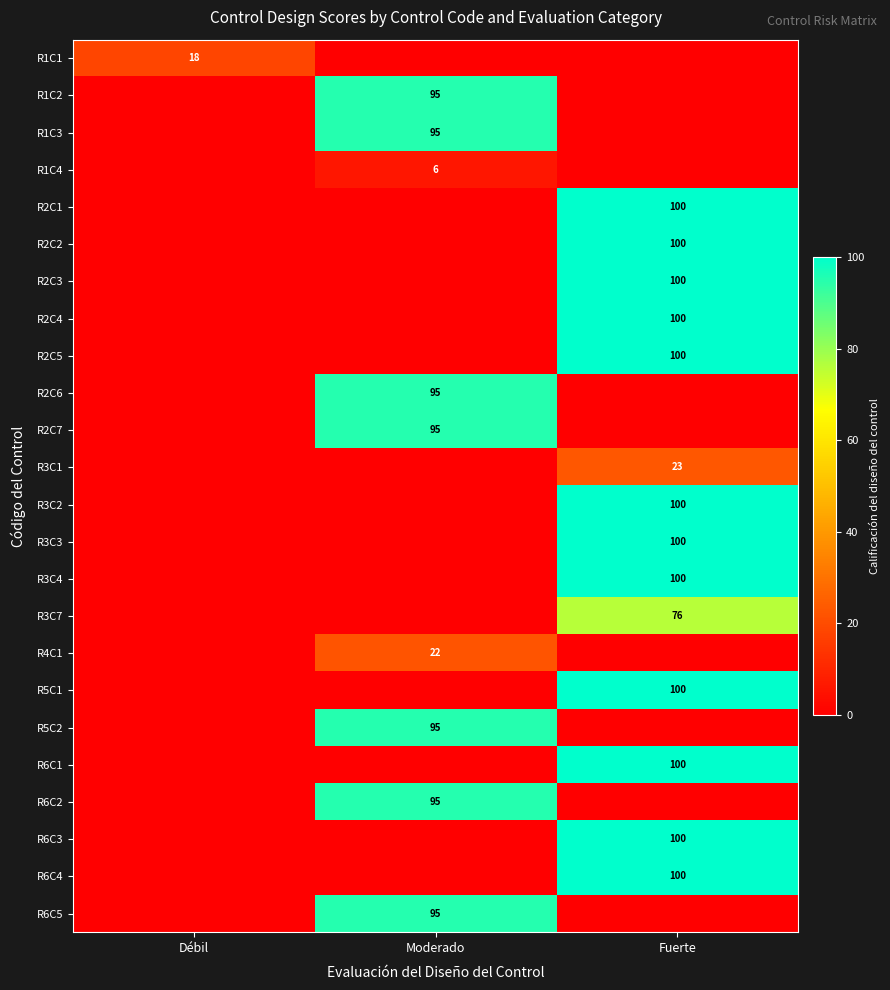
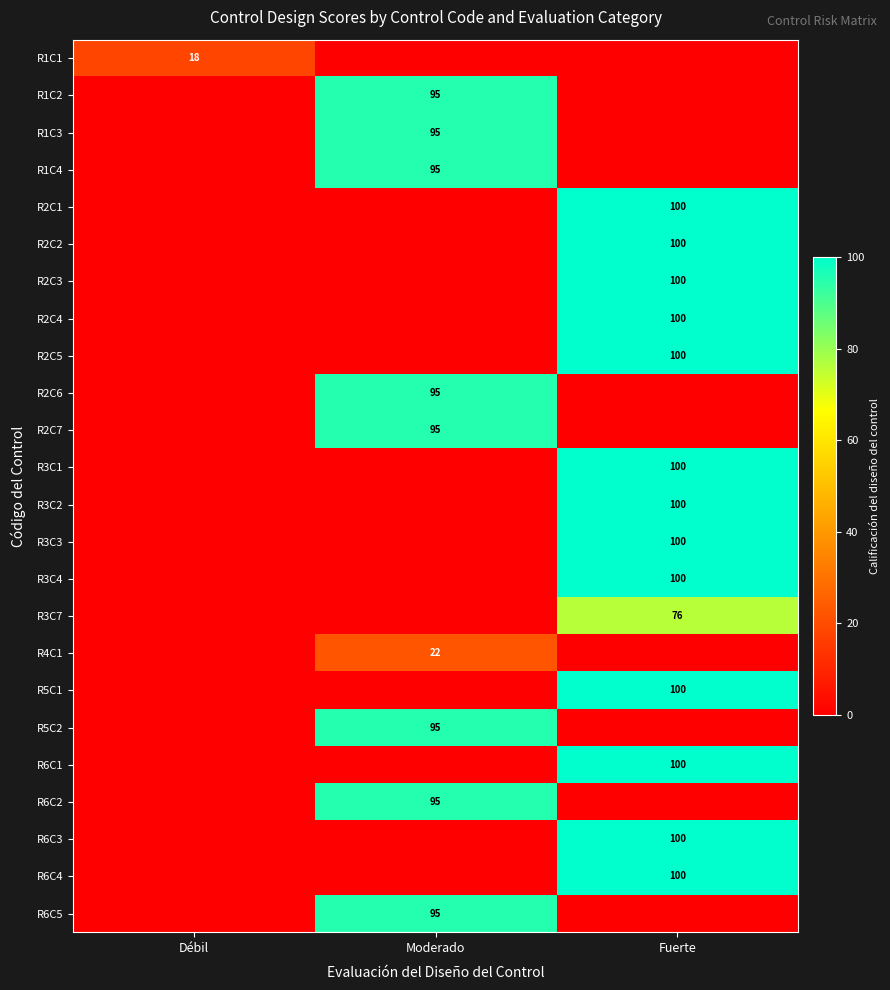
R1C4, Moderado: 6 -> 95
R3C1, Fuerte: 23 -> 100
